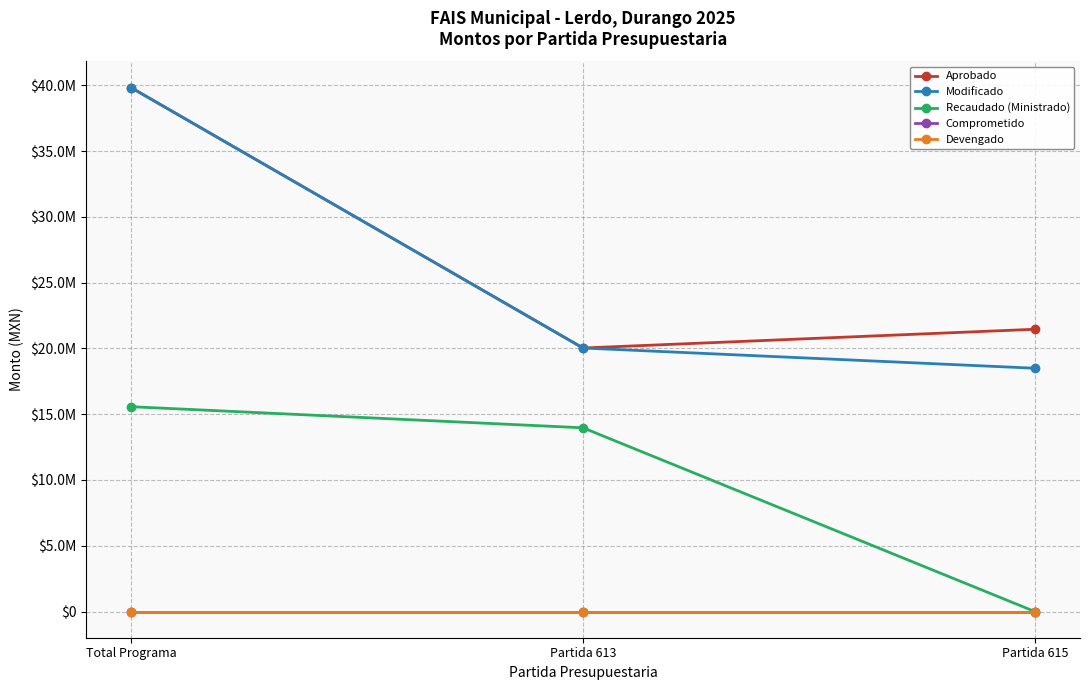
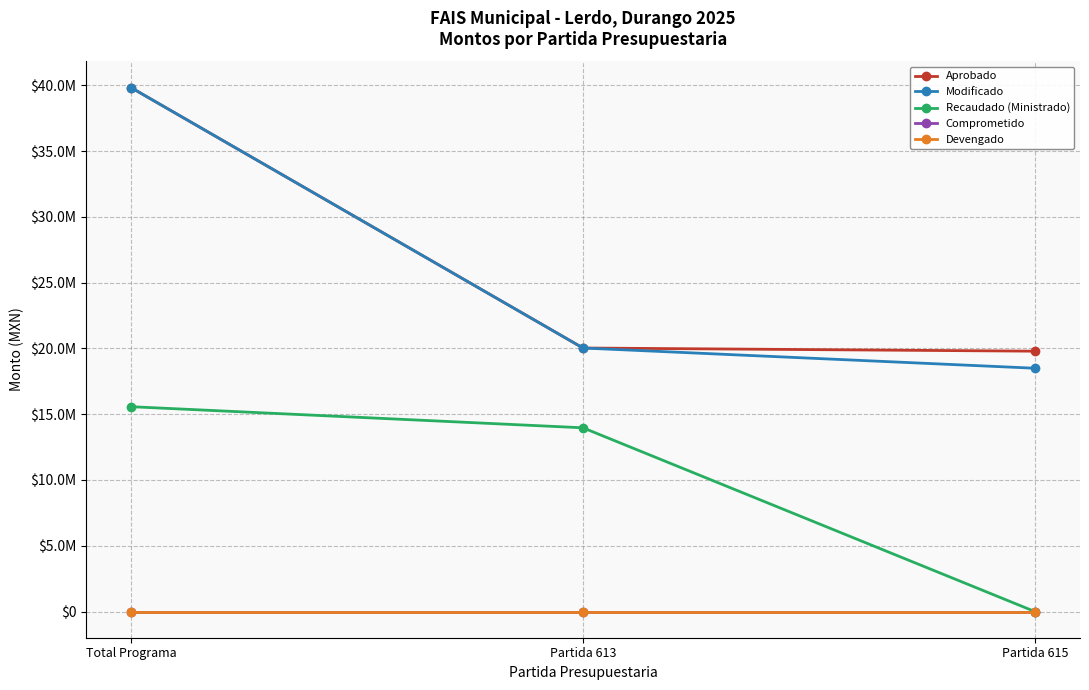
Aprobado, Partida 615: $21500000 -> $19800000
